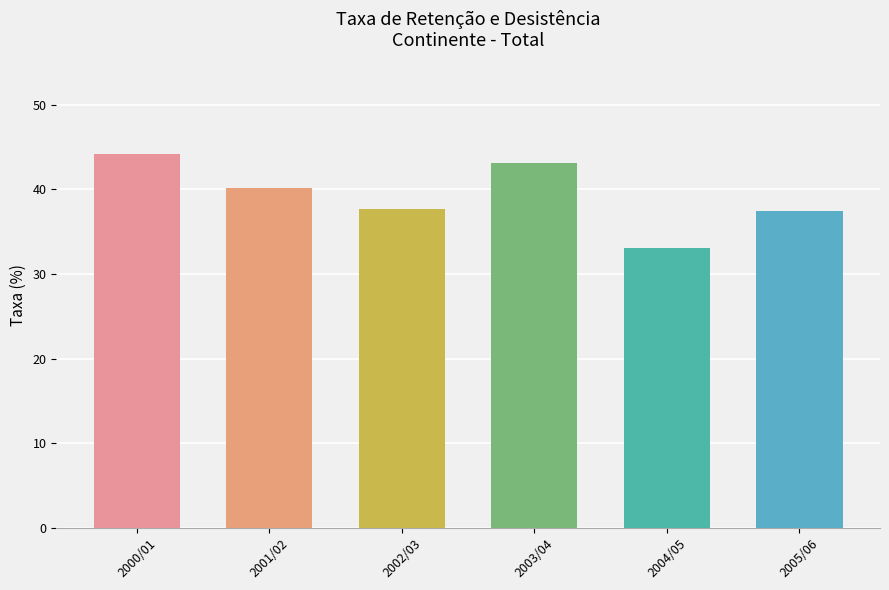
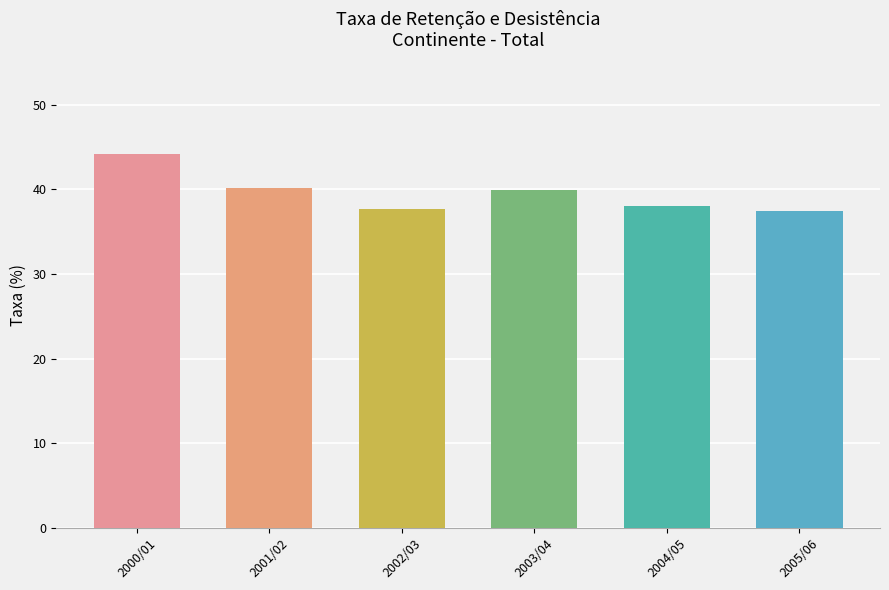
2003/04: 43 -> 40
2004/05: 33 -> 38
